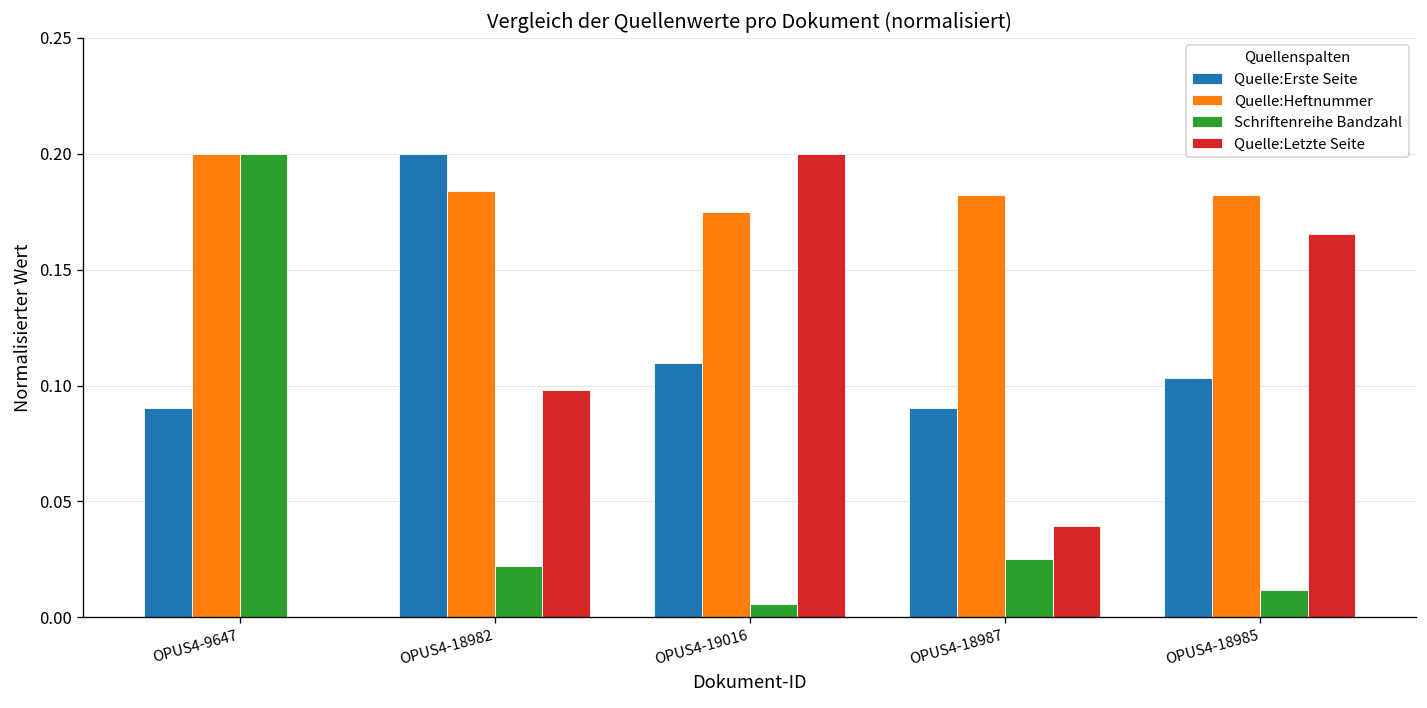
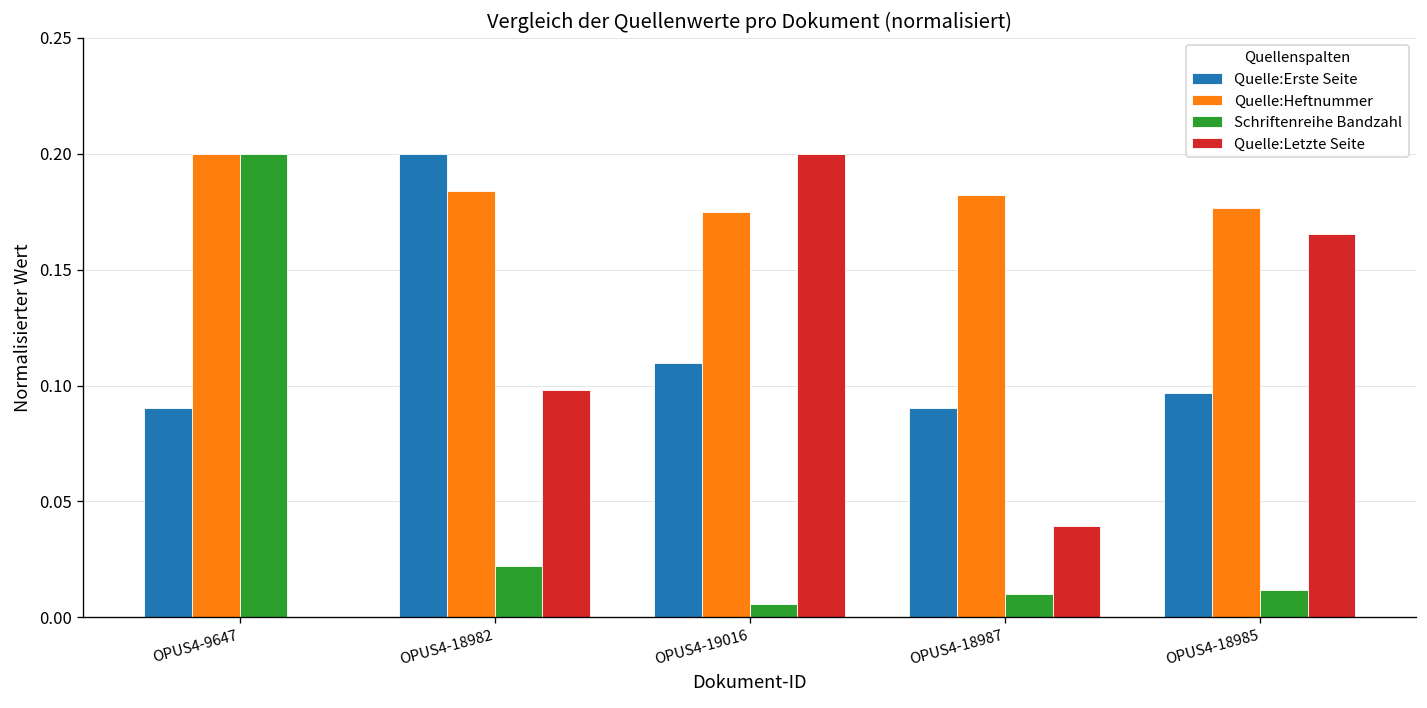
Schriftenreihe Bandzahl, OPUS4-18987: 0.025 -> 0.010
Quelle:Erste Seite, OPUS4-18985: 0.103 -> 0.097
Quelle:Heftnummer, OPUS4-18985: 0.182 -> 0.176
